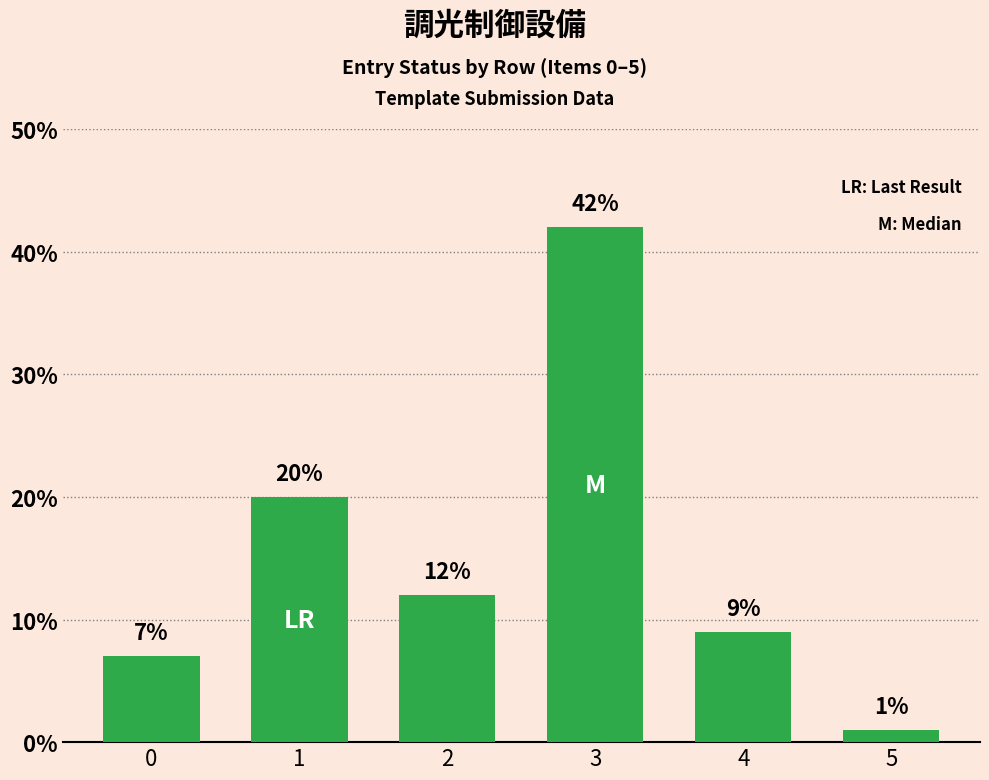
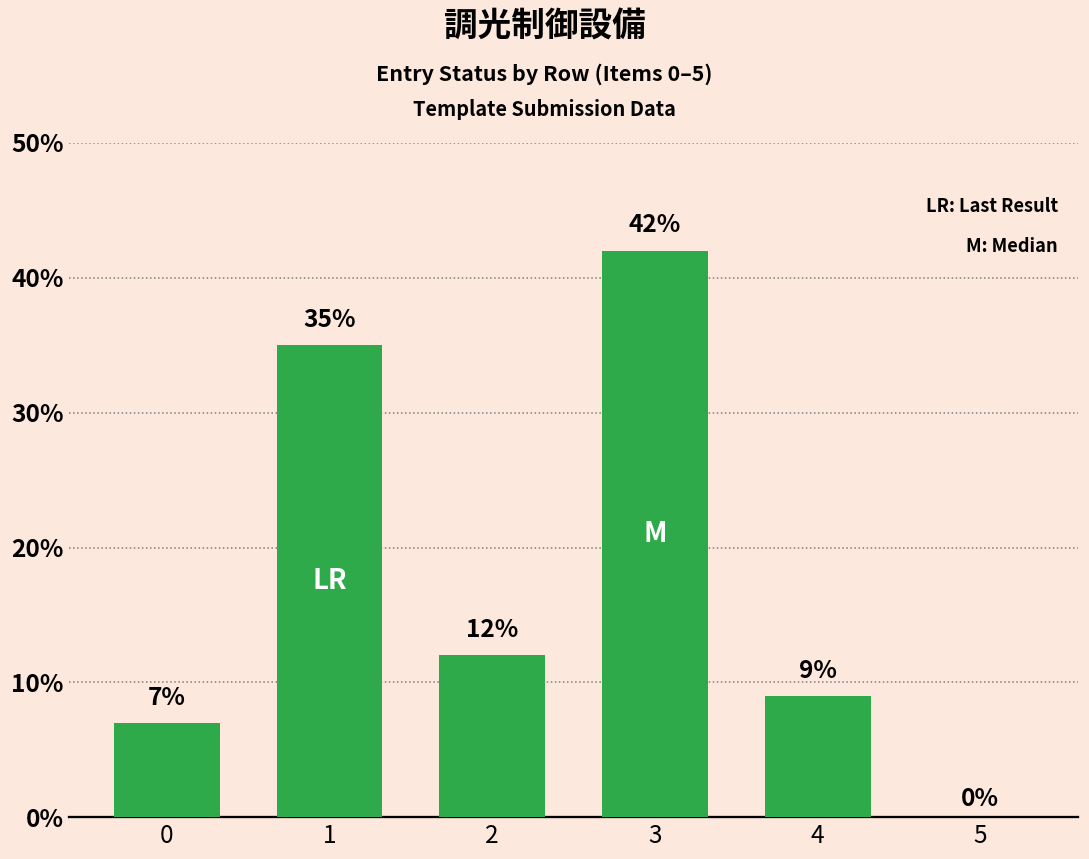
1: 20% -> 35%
5: 1% -> 0%
